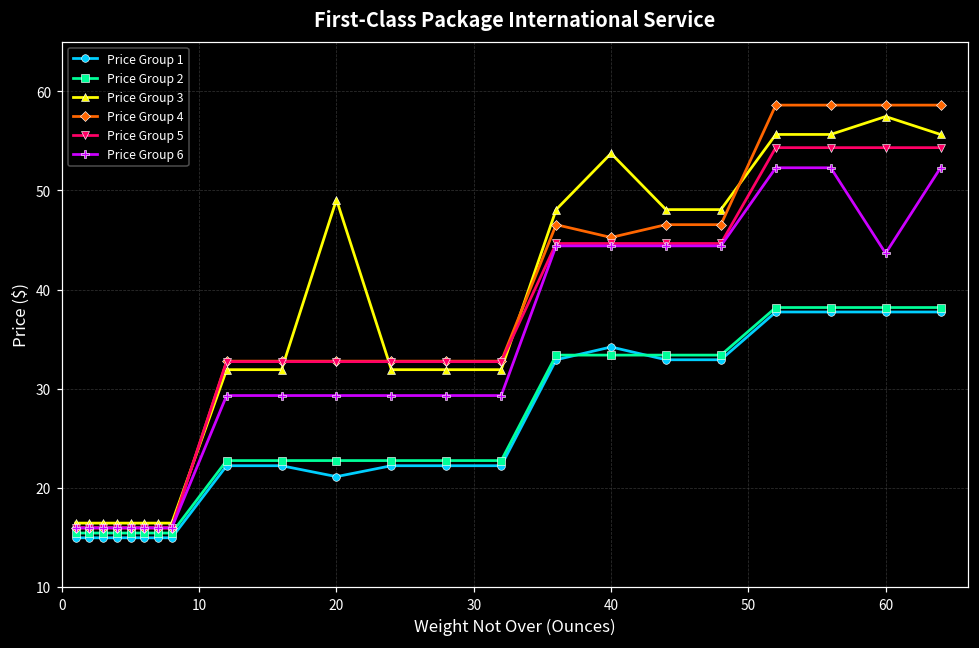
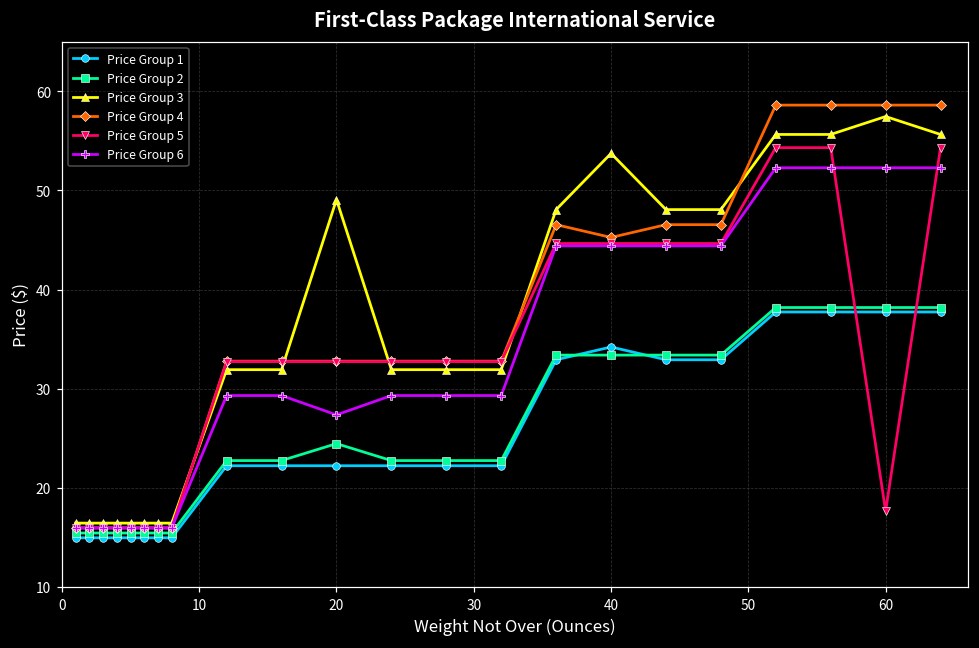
Price Group 1, 20: 21 -> 22
Price Group 2, 20: 23 -> 24
Price Group 6, 20: 29 -> 27
Price Group 5, 60: 54 -> 18
Price Group 6, 60: 44 -> 52
